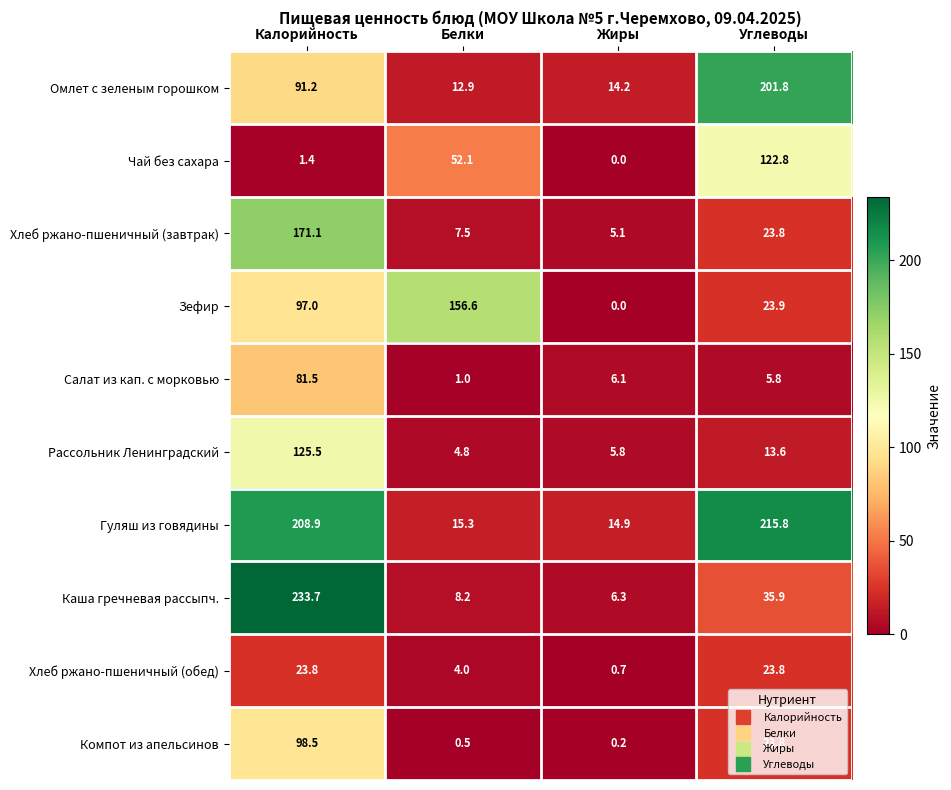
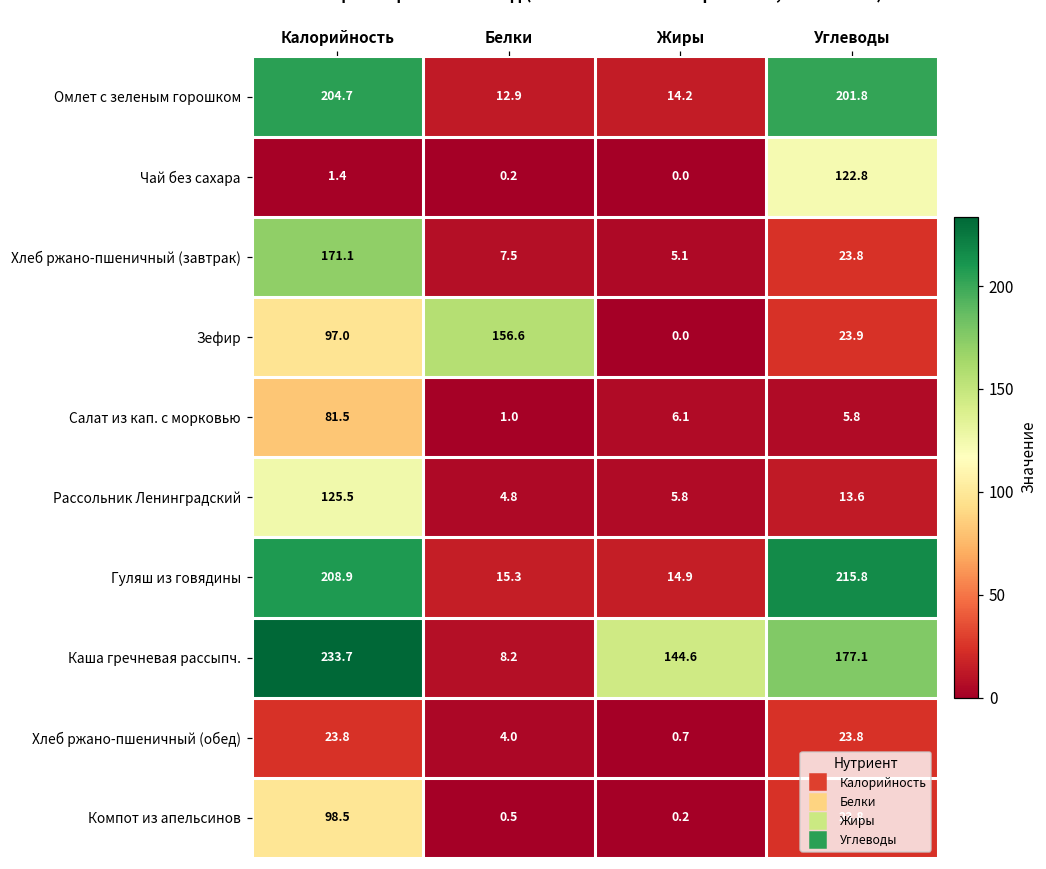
Омлет с зеленым горошком, Калорийность: 91.2 -> 204.7
Чай без сахара, Белки: 52.1 -> 0.2
Каша гречневая рассыпч., Жиры: 6.3 -> 144.6
Каша гречневая рассыпч., Углеводы: 35.9 -> 177.1
